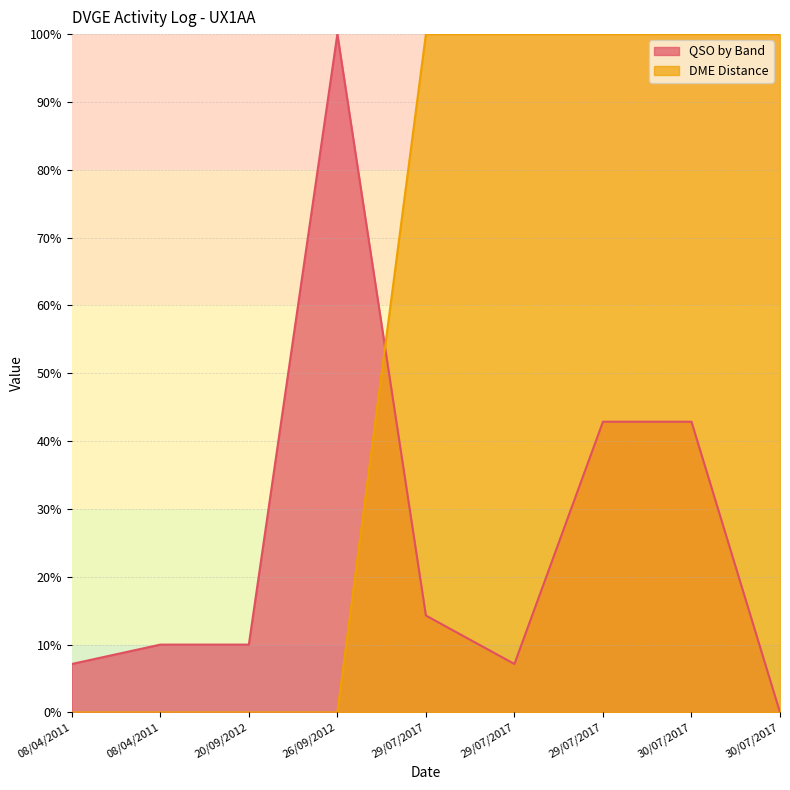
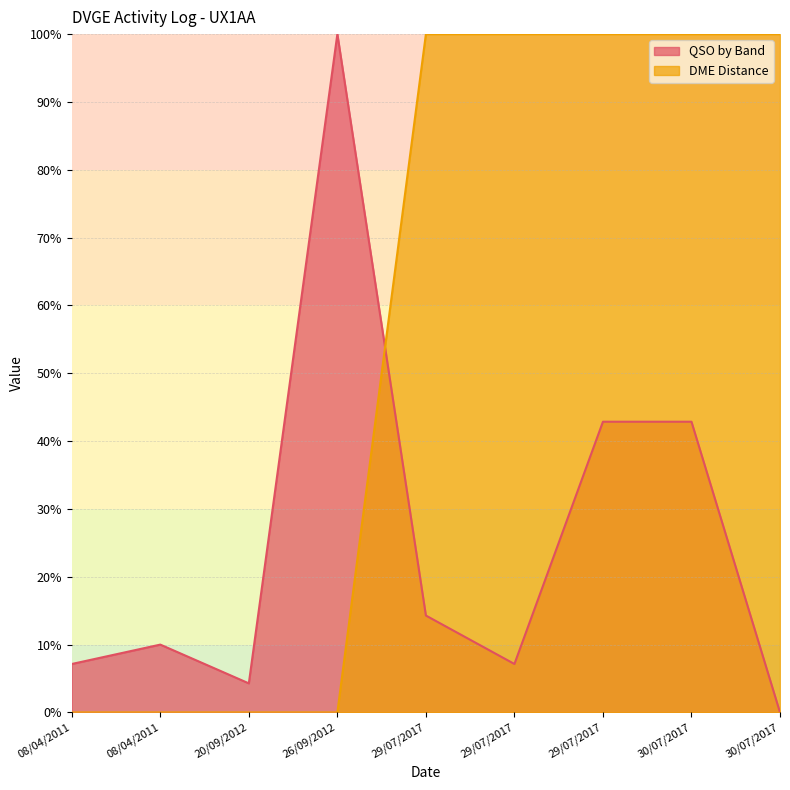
QSO by Band, 20/09/2012: 10% -> 4%
